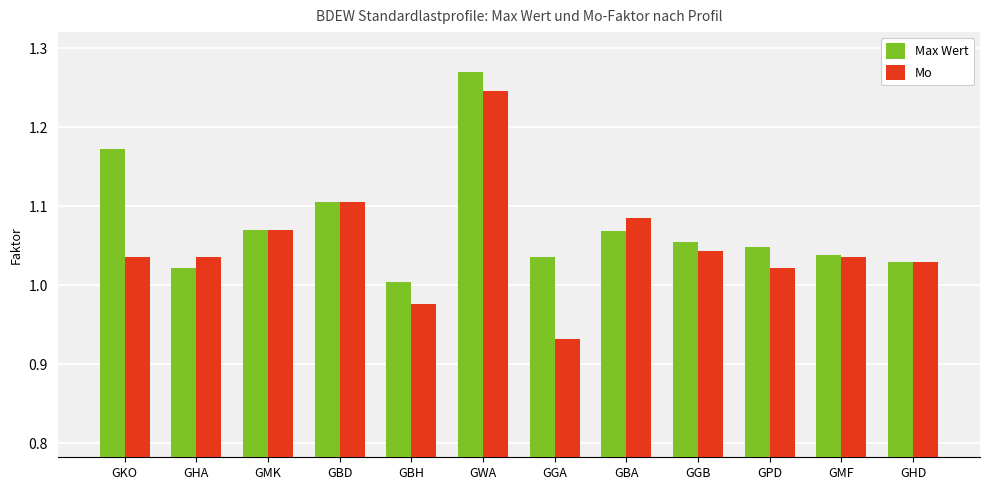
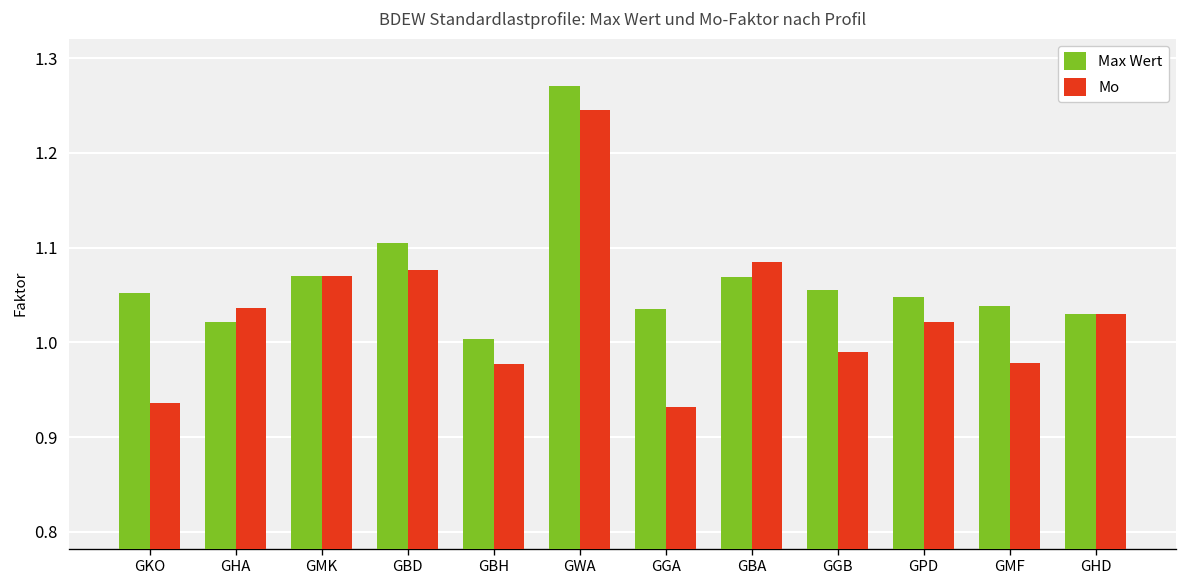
Max Wert, GKO: 1.17 -> 1.05
Mo, GKO: 1.04 -> 0.94
Mo, GBD: 1.11 -> 1.08
Mo, GGB: 1.04 -> 0.99
Mo, GMF: 1.04 -> 0.98
